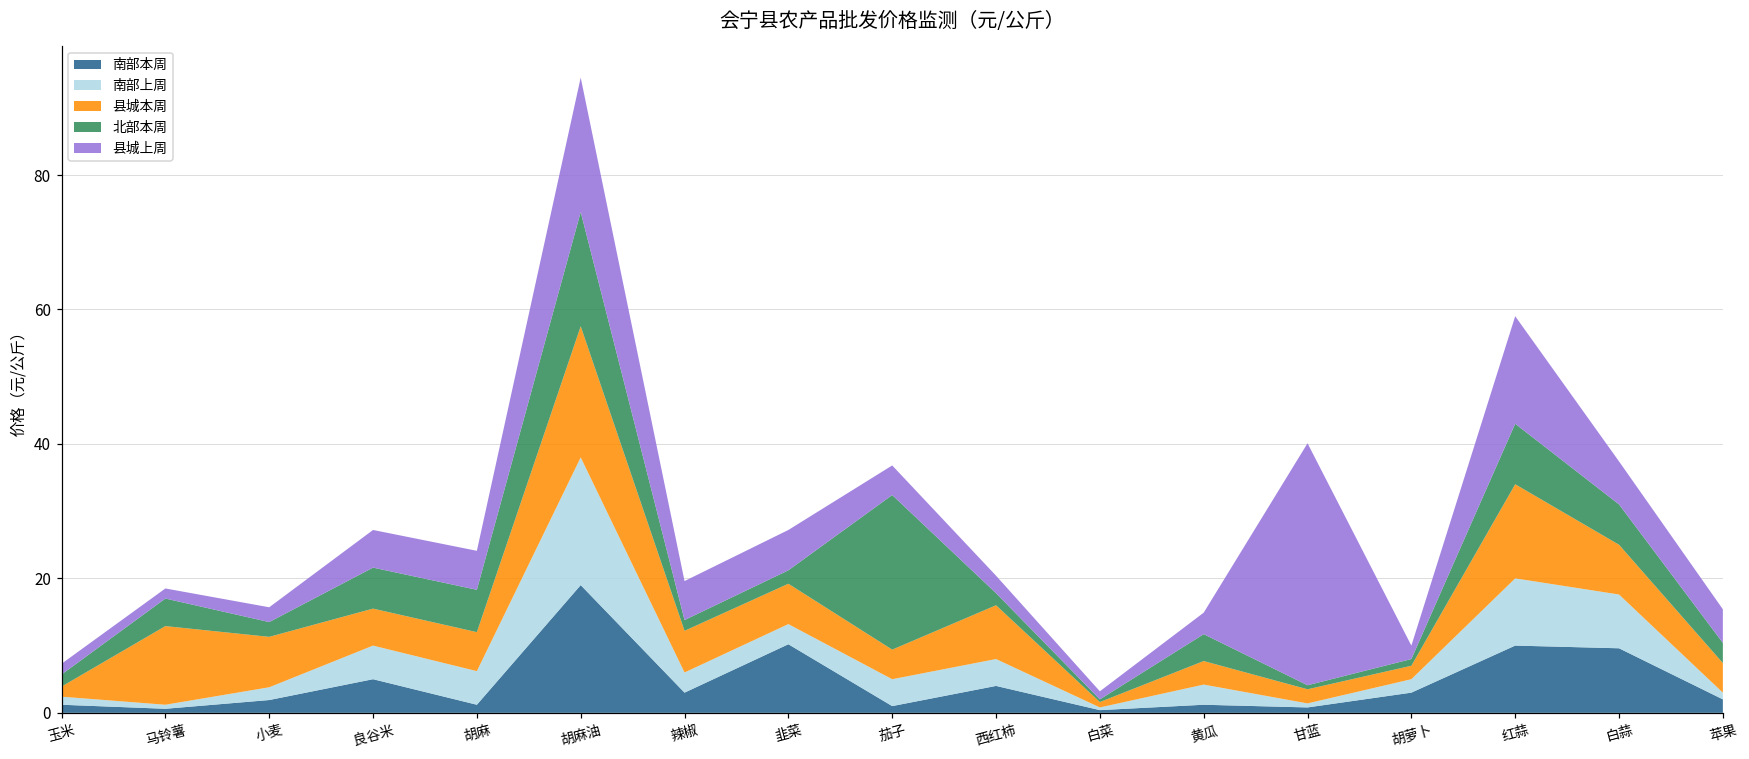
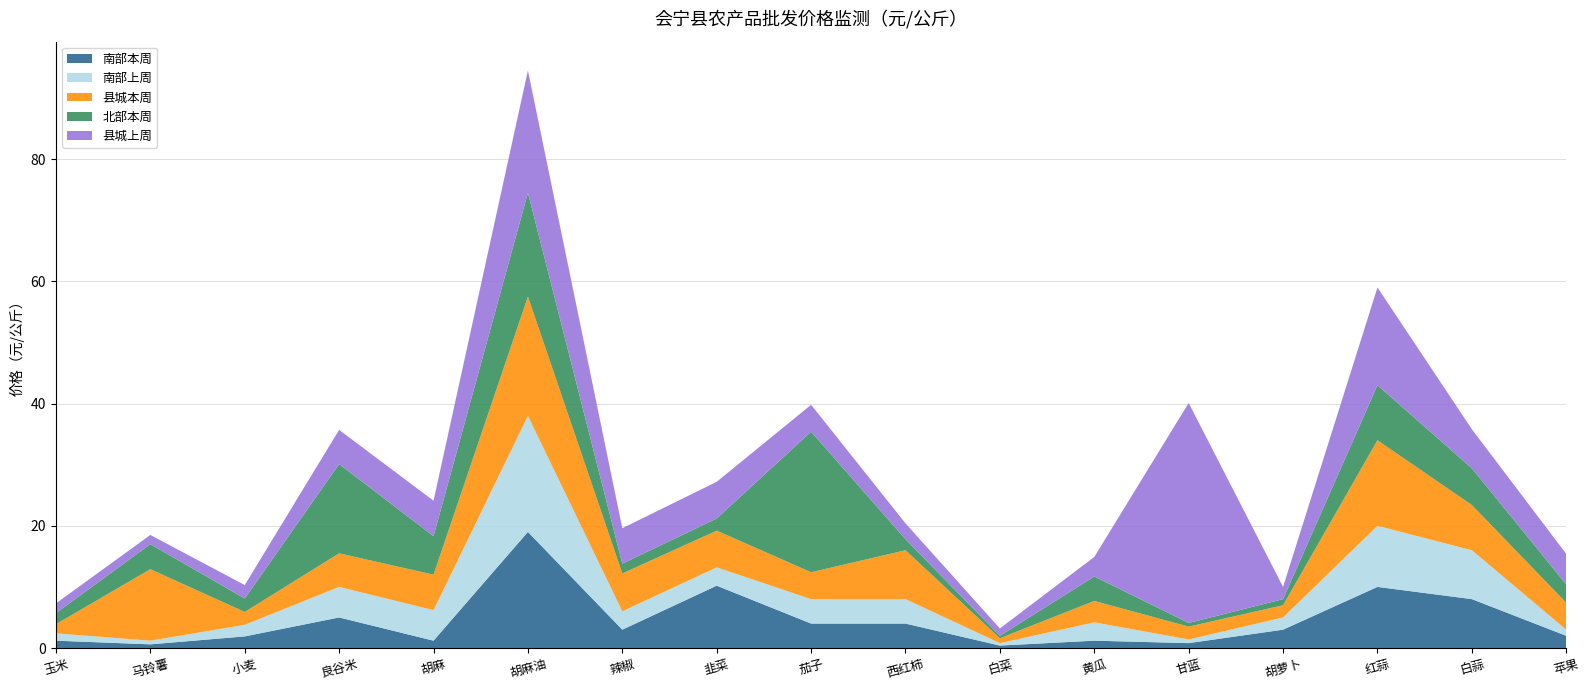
县城本周, 小麦: 8 -> 2
北部本周, 良谷米: 6 -> 15
南部本周, 茄子: 1 -> 4
南部本周, 白蒜: 10 -> 8
